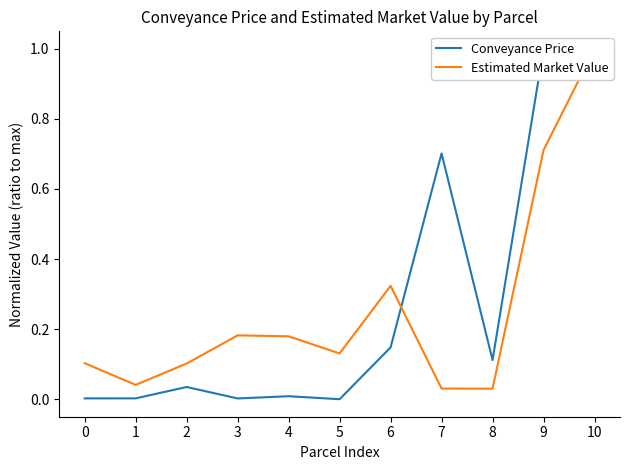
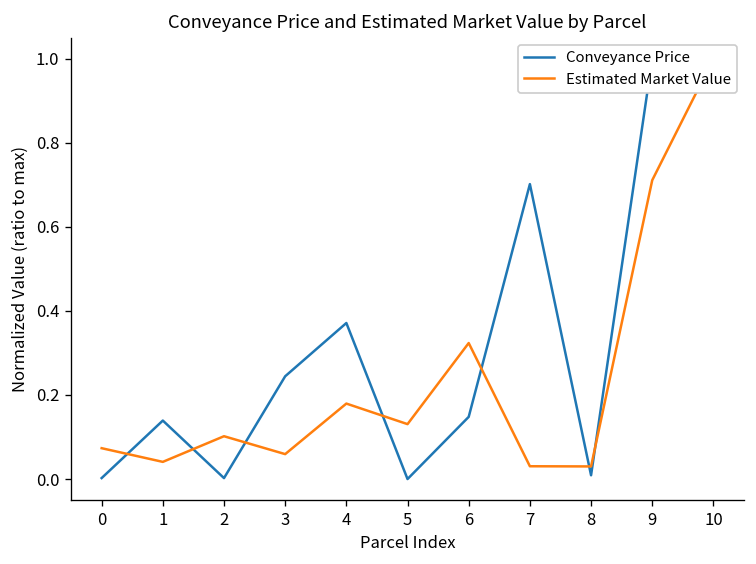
Estimated Market Value, 0: 0.10 -> 0.07
Conveyance Price, 1: 0.00 -> 0.14
Conveyance Price, 2: 0.03 -> 0.00
Conveyance Price, 3: 0.00 -> 0.24
Estimated Market Value, 3: 0.18 -> 0.06
Conveyance Price, 4: 0.01 -> 0.37
Conveyance Price, 8: 0.11 -> 0.01
